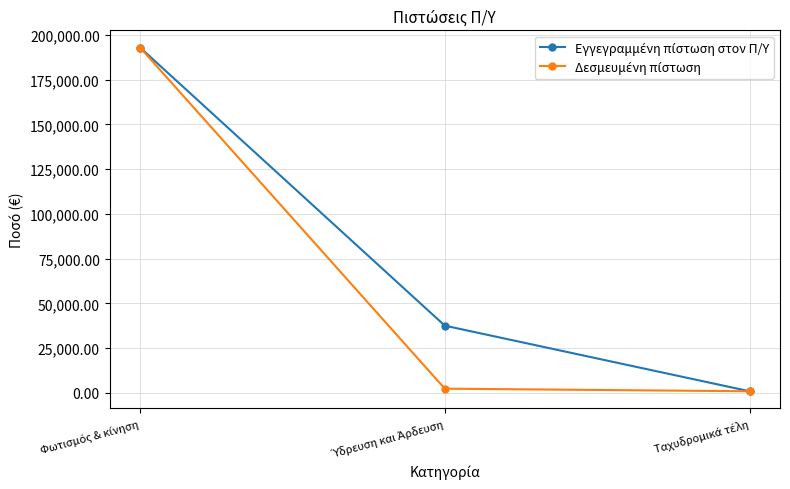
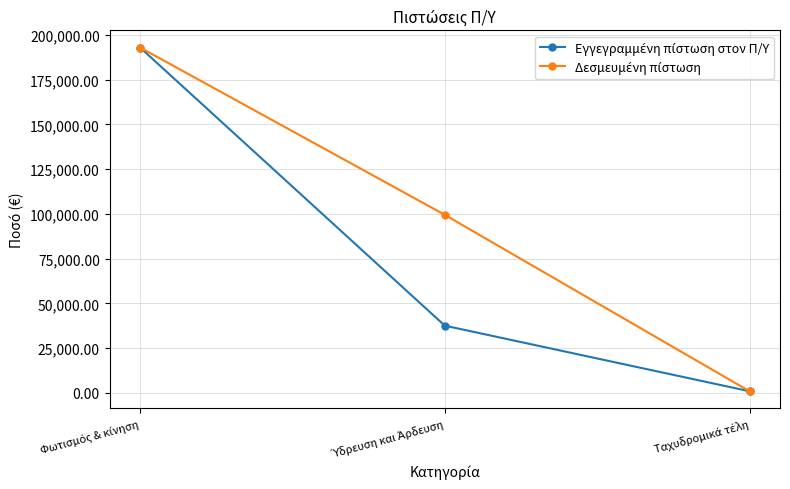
Δεσμευμένη πίστωση, Ύδρευση και Άρδευση: 2,000 -> 100,000
